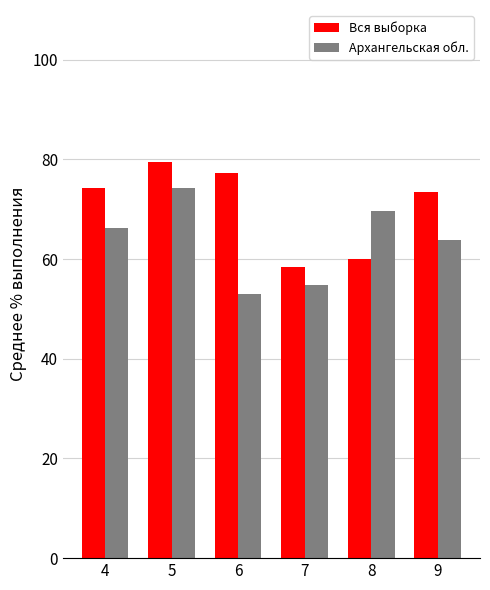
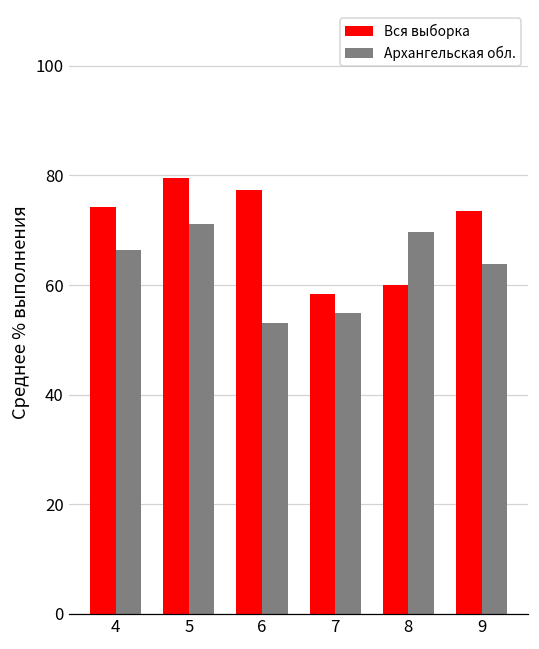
Архангельская обл., 5: 74 -> 71
